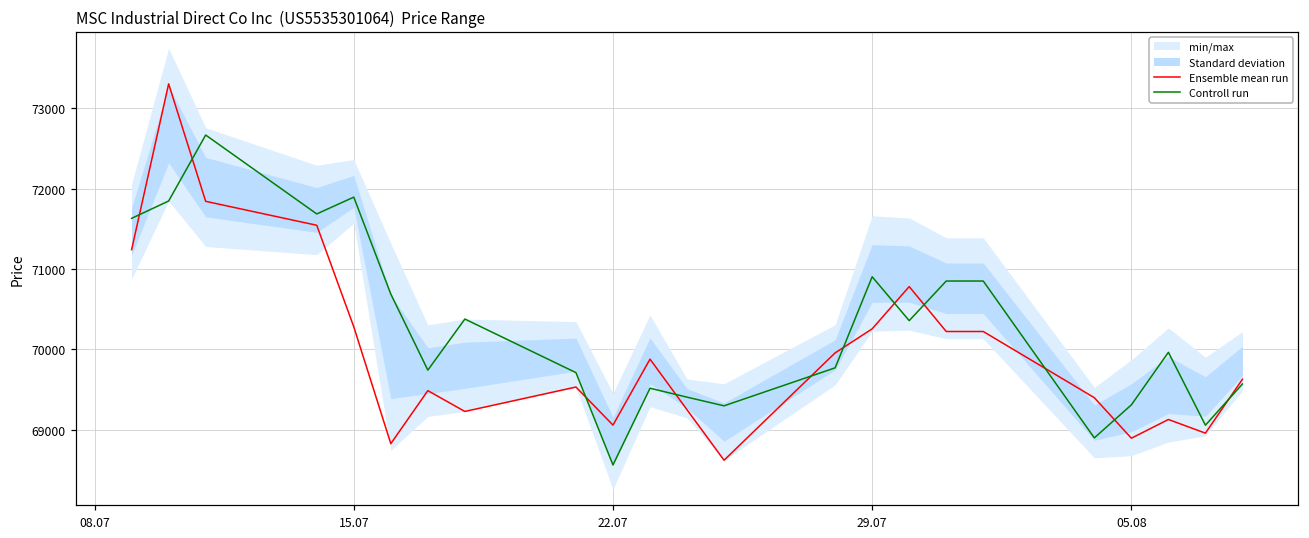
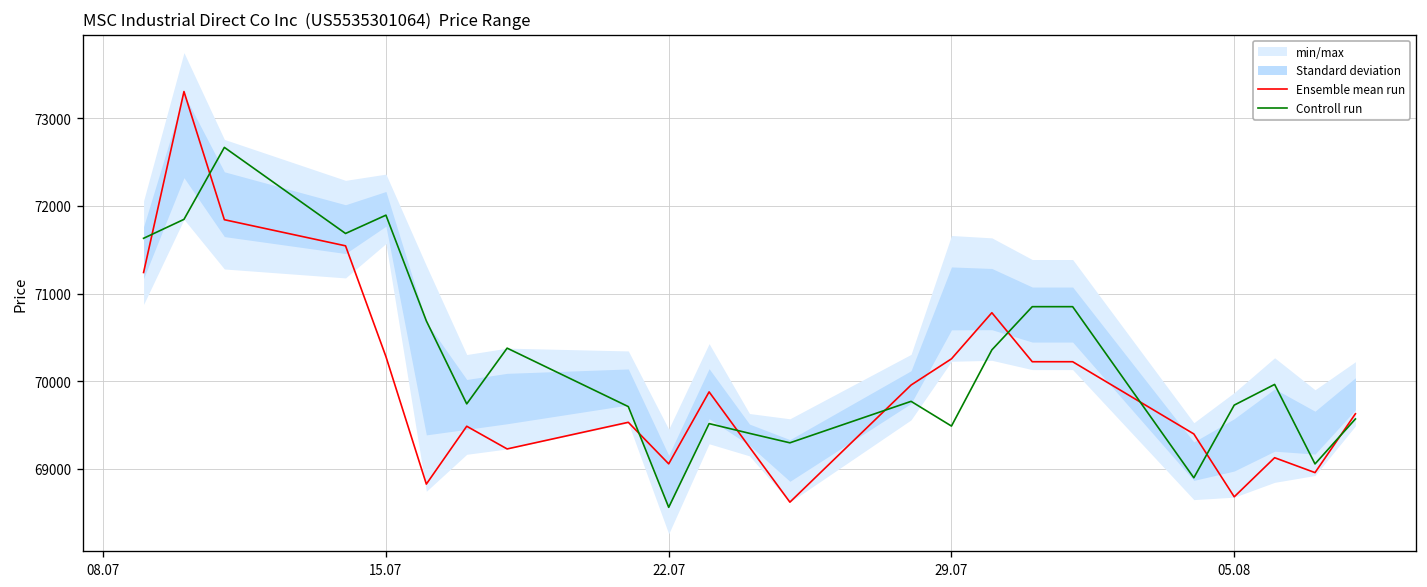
Controll run, 29.07: 70900 -> 69500
Ensemble mean run, 05.08: 68900 -> 68700
Controll run, 05.08: 69300 -> 69700
